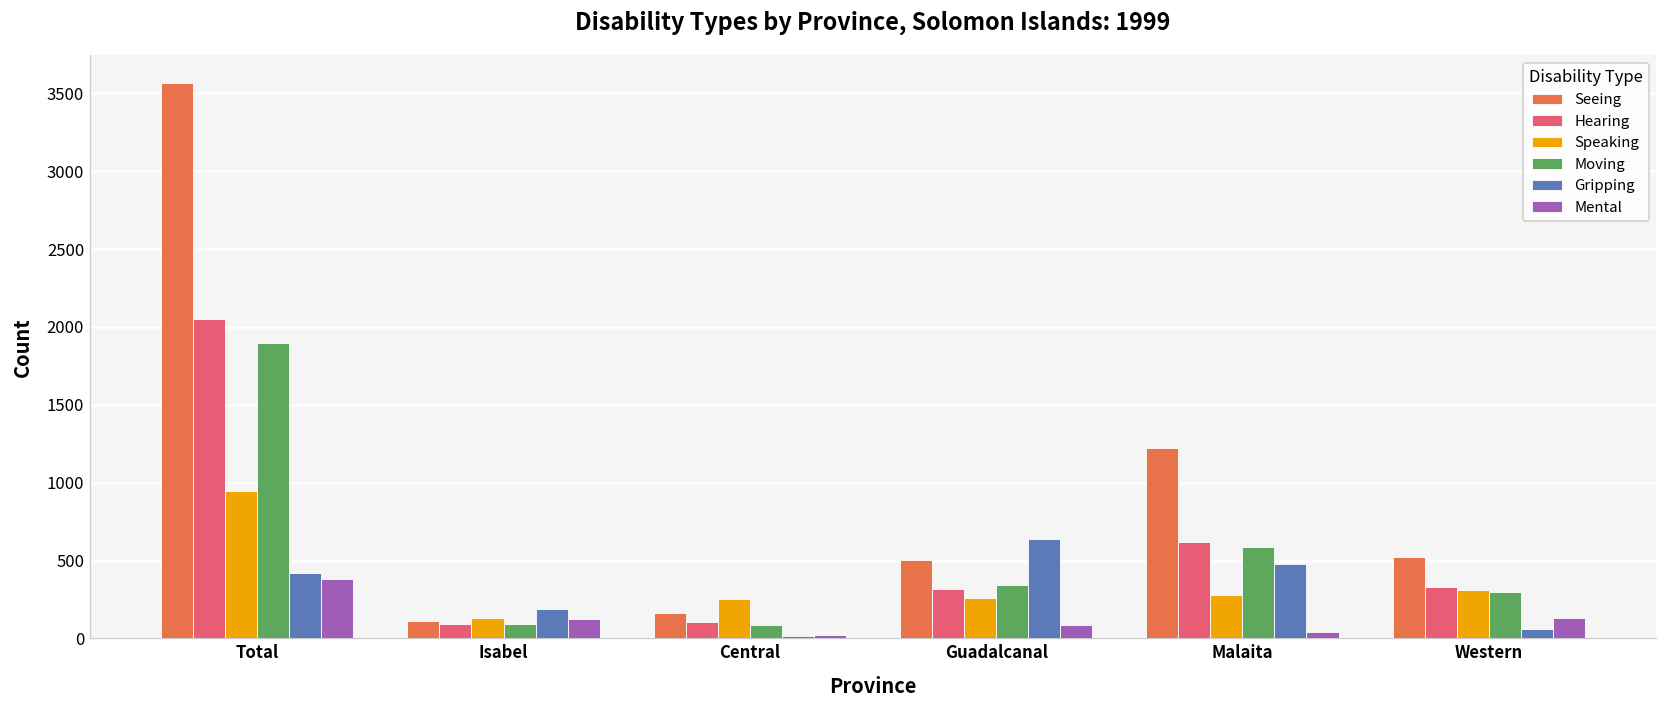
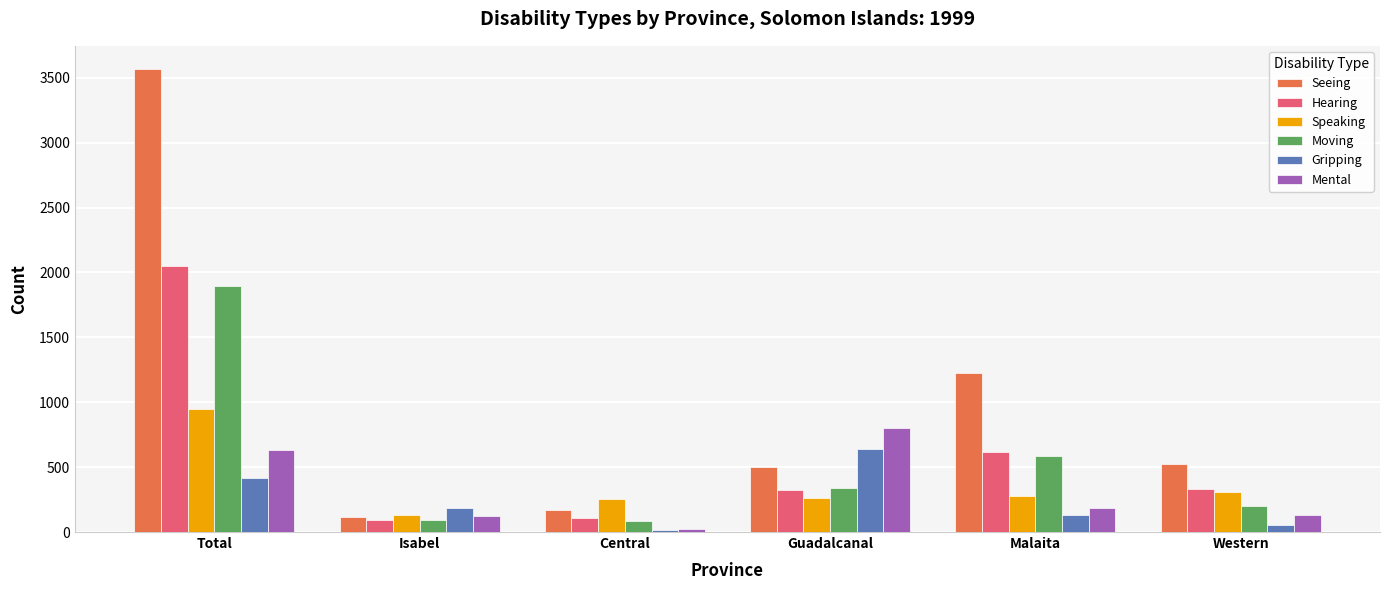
Mental, Total: 380 -> 630
Mental, Guadalcanal: 90 -> 800
Gripping, Malaita: 480 -> 130
Mental, Malaita: 40 -> 190
Moving, Western: 300 -> 200
